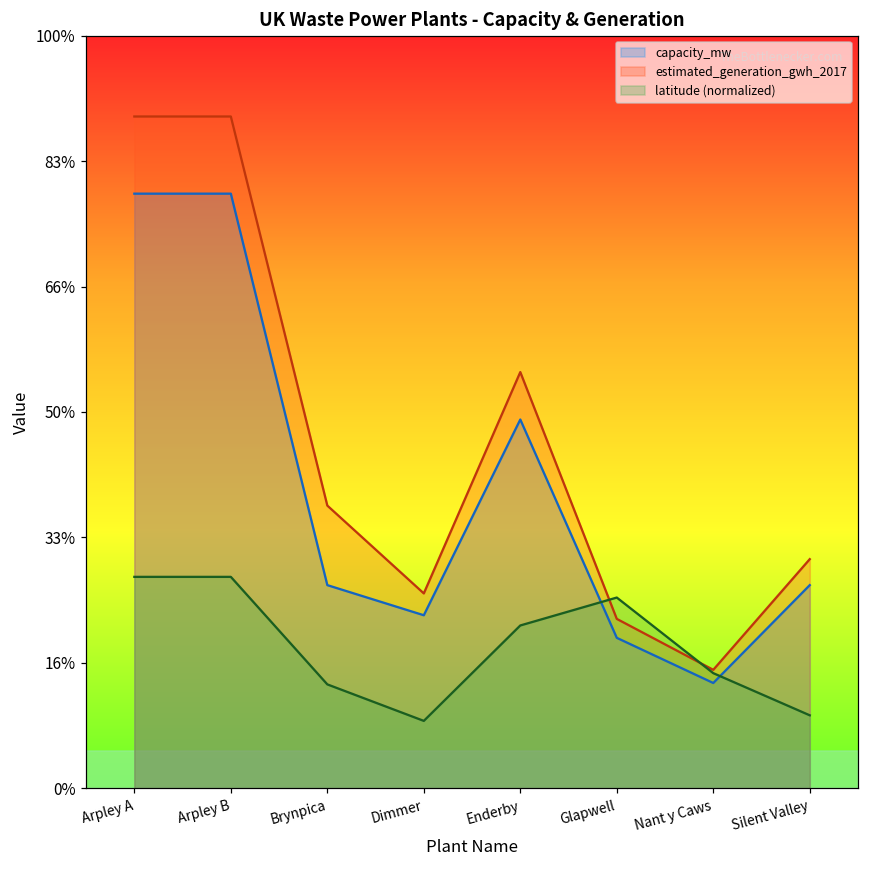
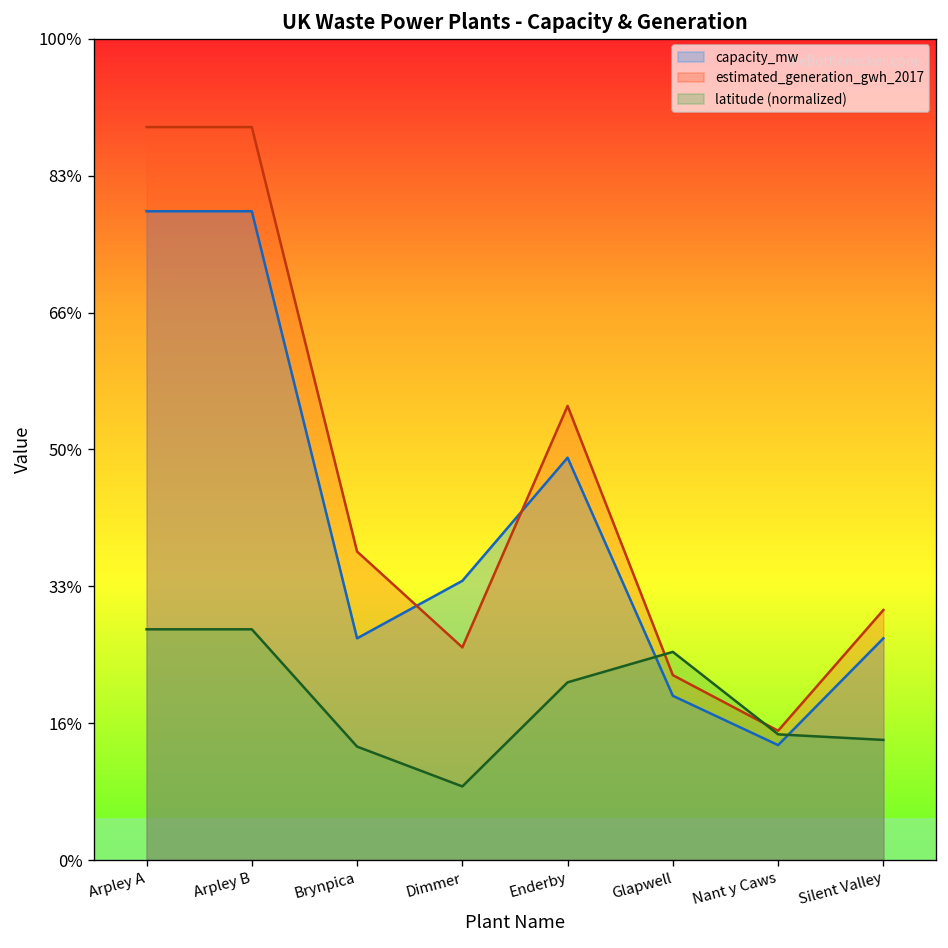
capacity_mw, Dimmer: 23% -> 34%
latitude (normalized), Silent Valley: 10% -> 15%
